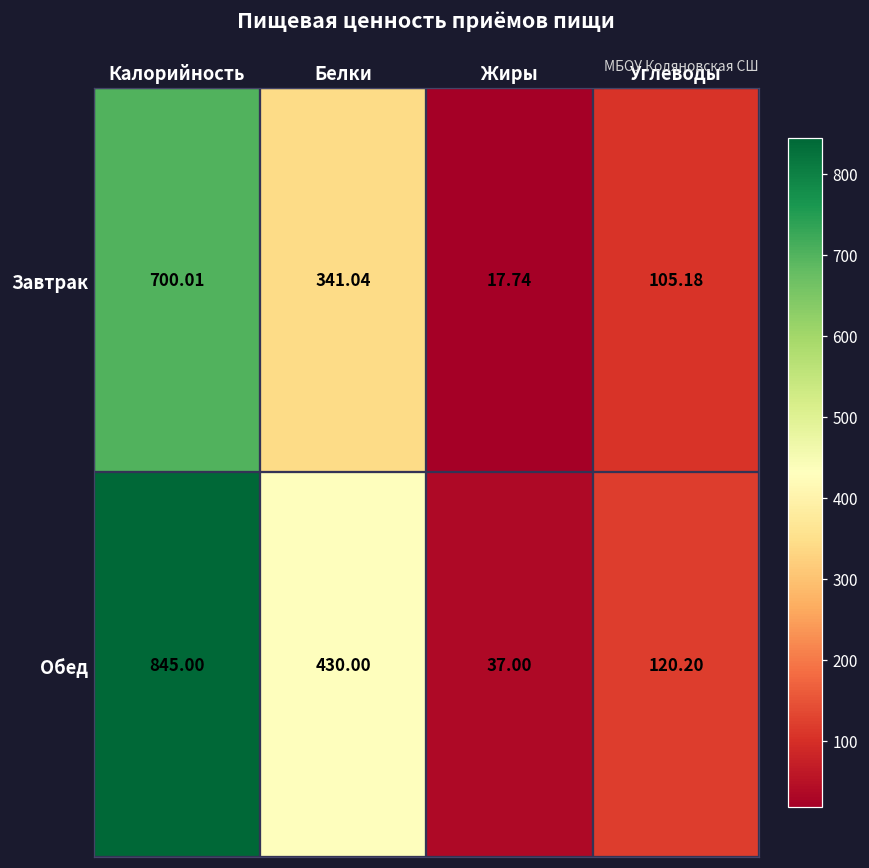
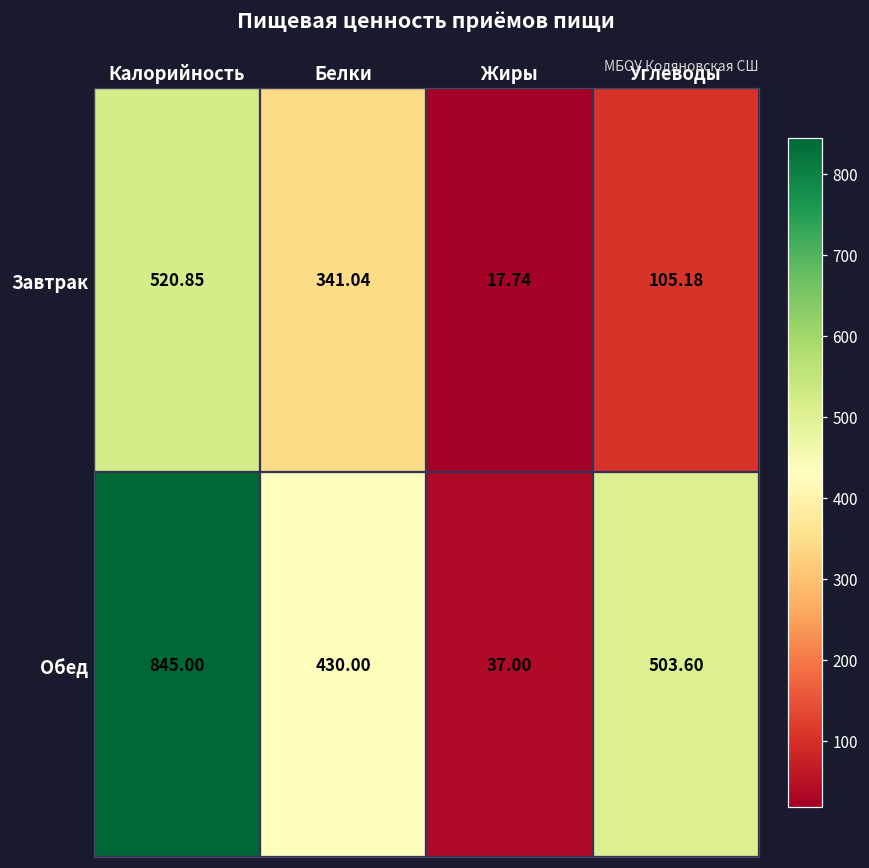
Завтрак, Калорийность: 700.01 -> 520.85
Обед, Углеводы: 120.20 -> 503.60
